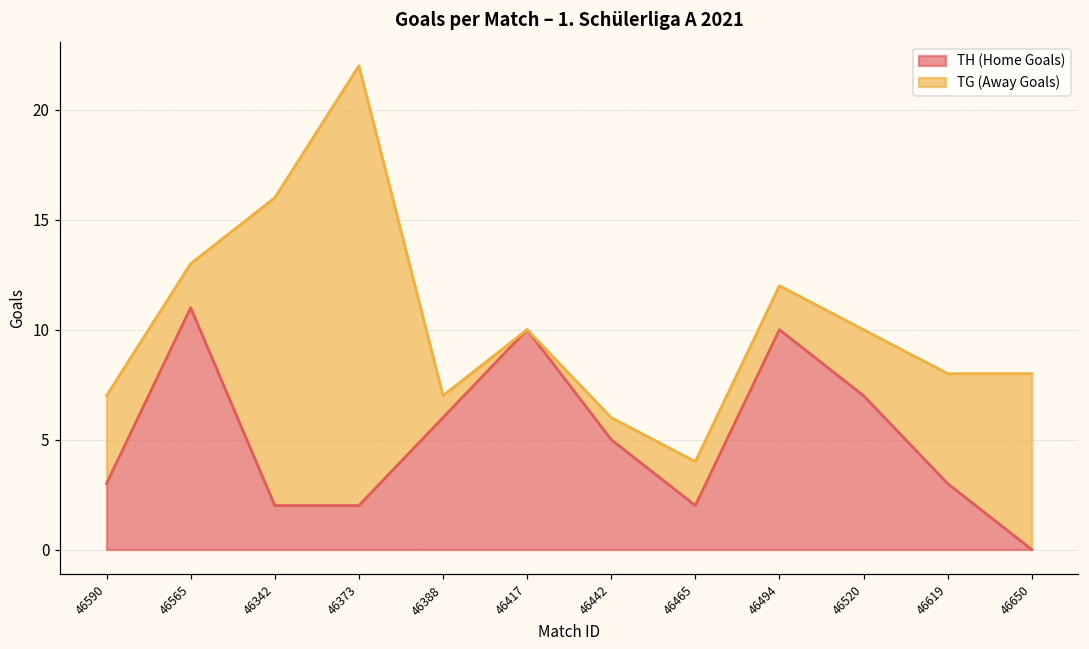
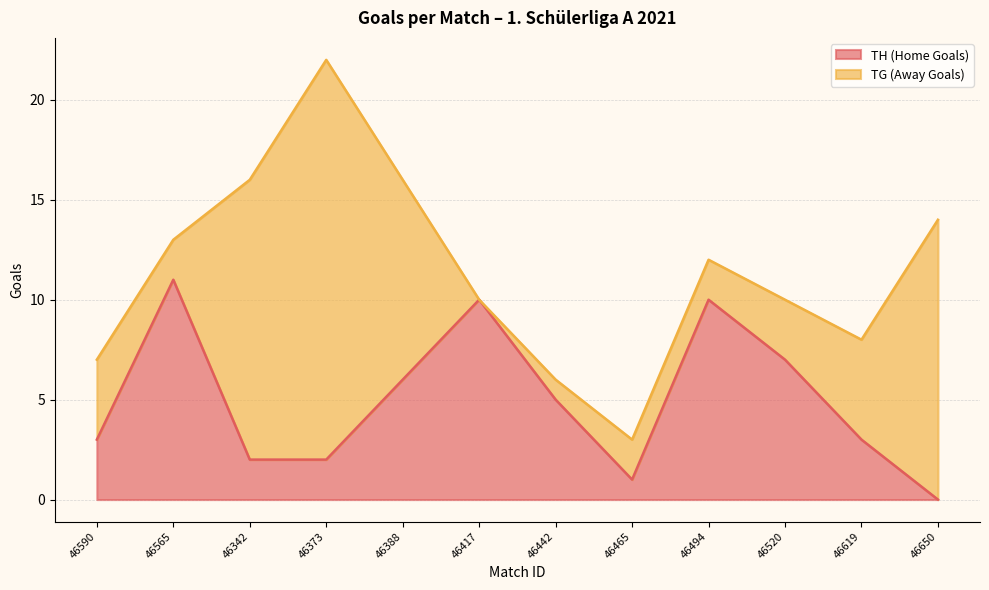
TG (Away Goals), 46388: 1 -> 10
TH (Home Goals), 46465: 2 -> 1
TG (Away Goals), 46650: 8 -> 14
